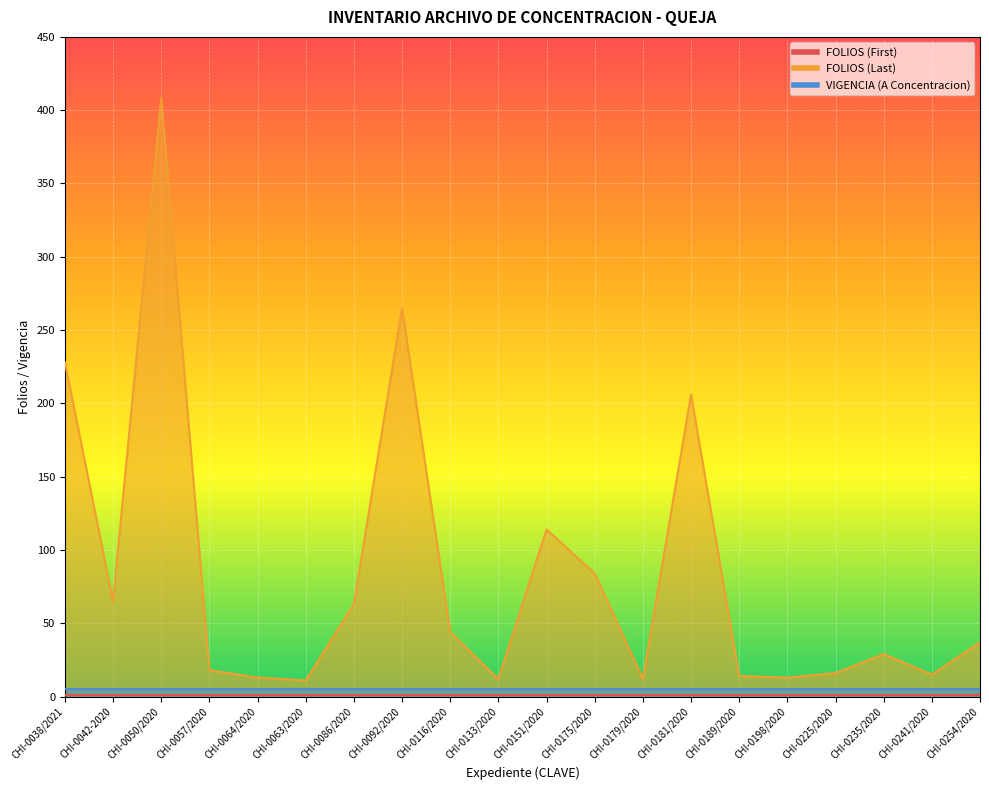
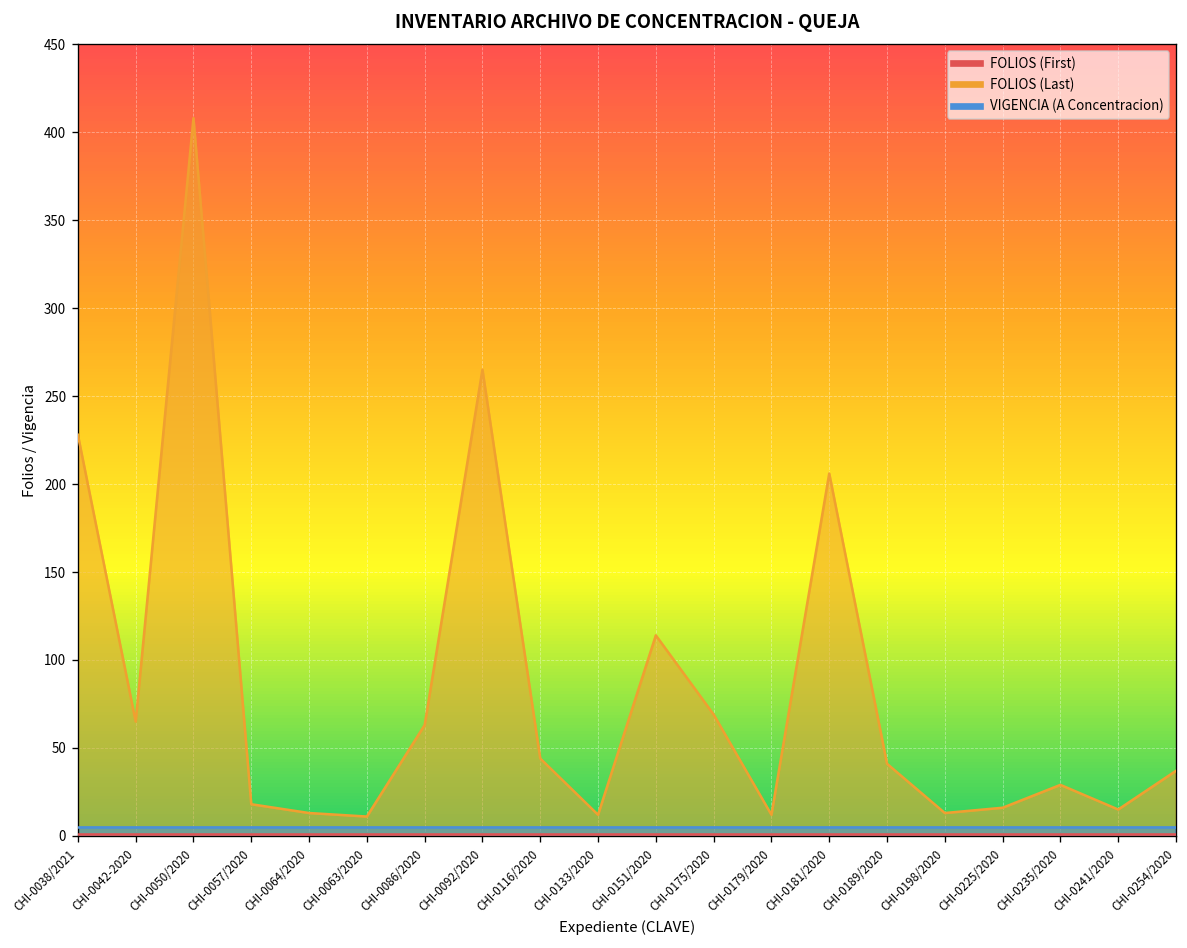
FOLIOS (Last), CHI-0175/2020: 84 -> 69
FOLIOS (Last), CHI-0189/2020: 14 -> 41
